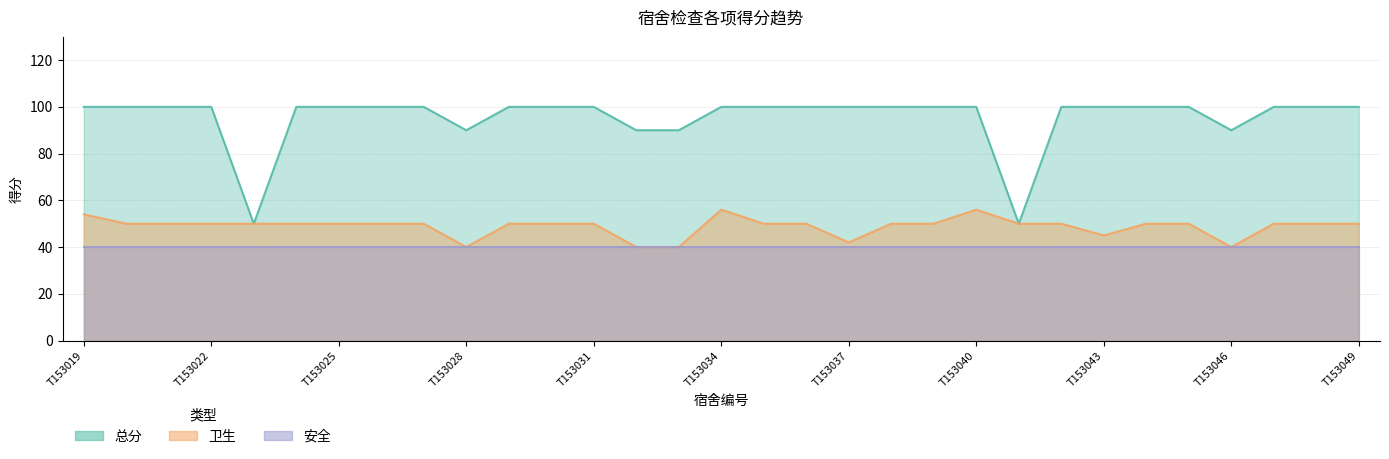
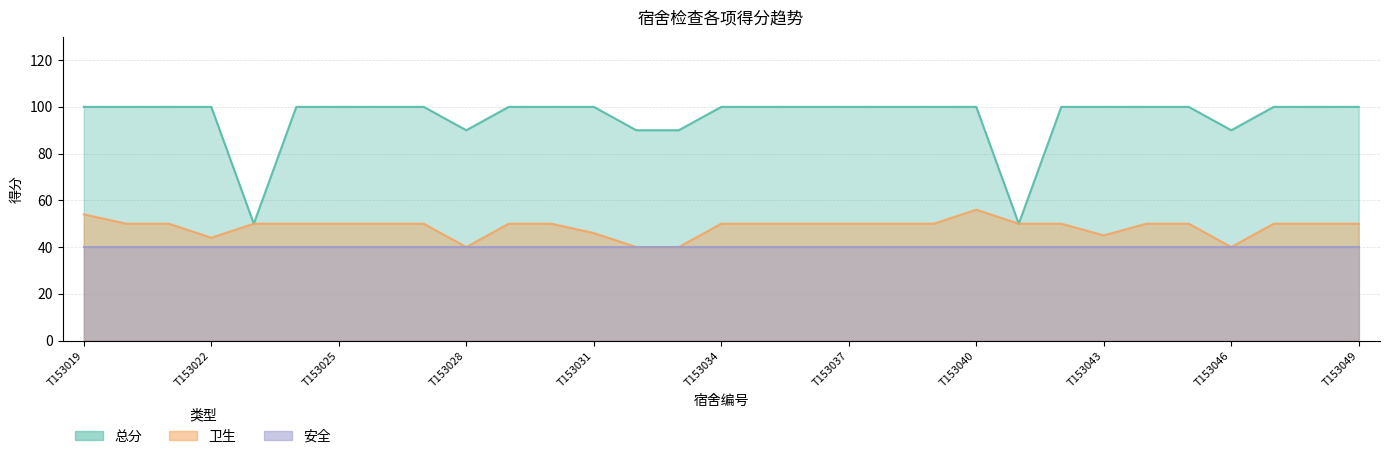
卫生, T153022: 50 -> 44
卫生, T153031: 50 -> 46
卫生, T153034: 56 -> 50
卫生, T153037: 42 -> 50
